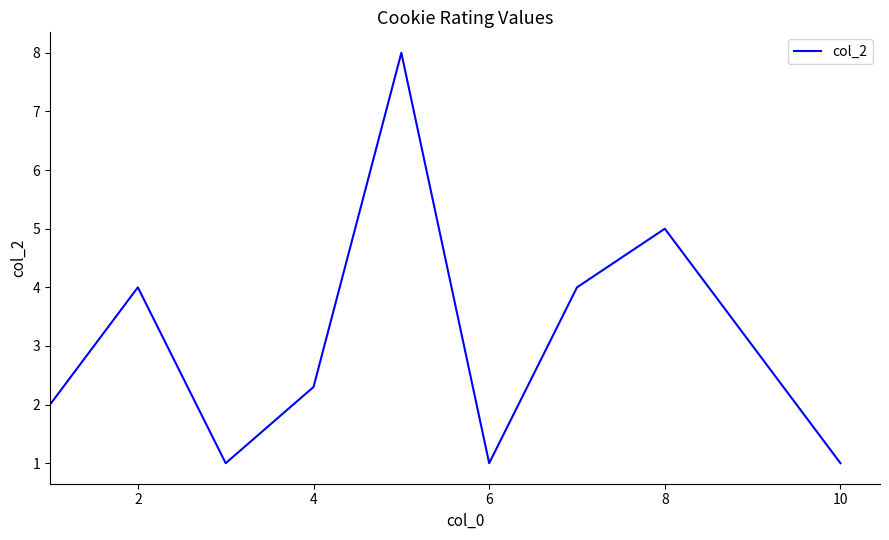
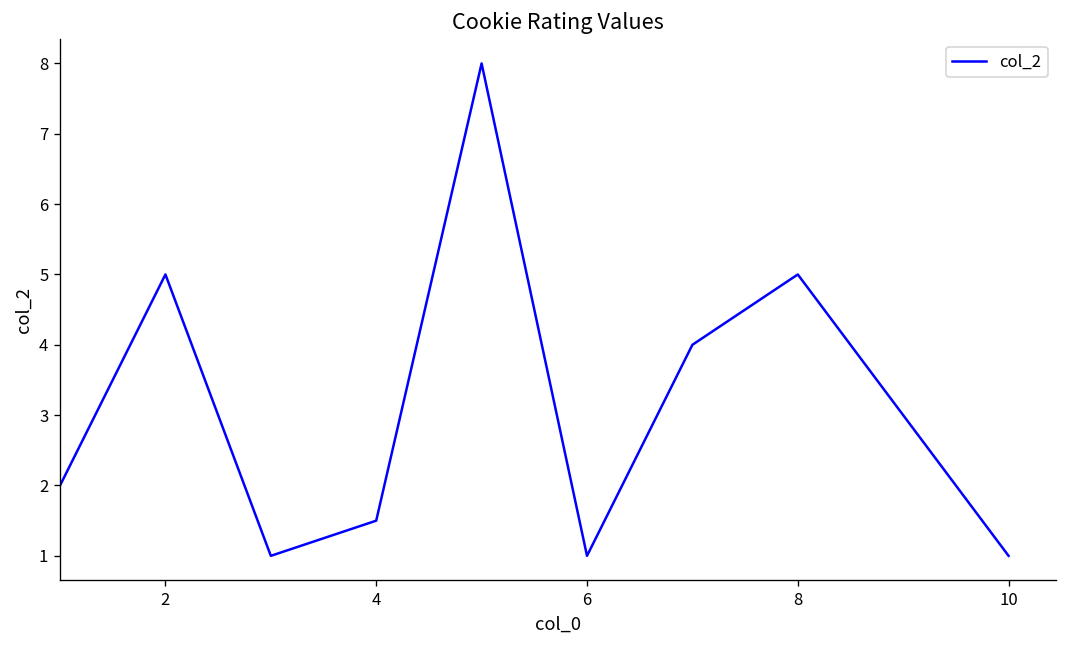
2: 4 -> 5
4: 2.3 -> 1.5
